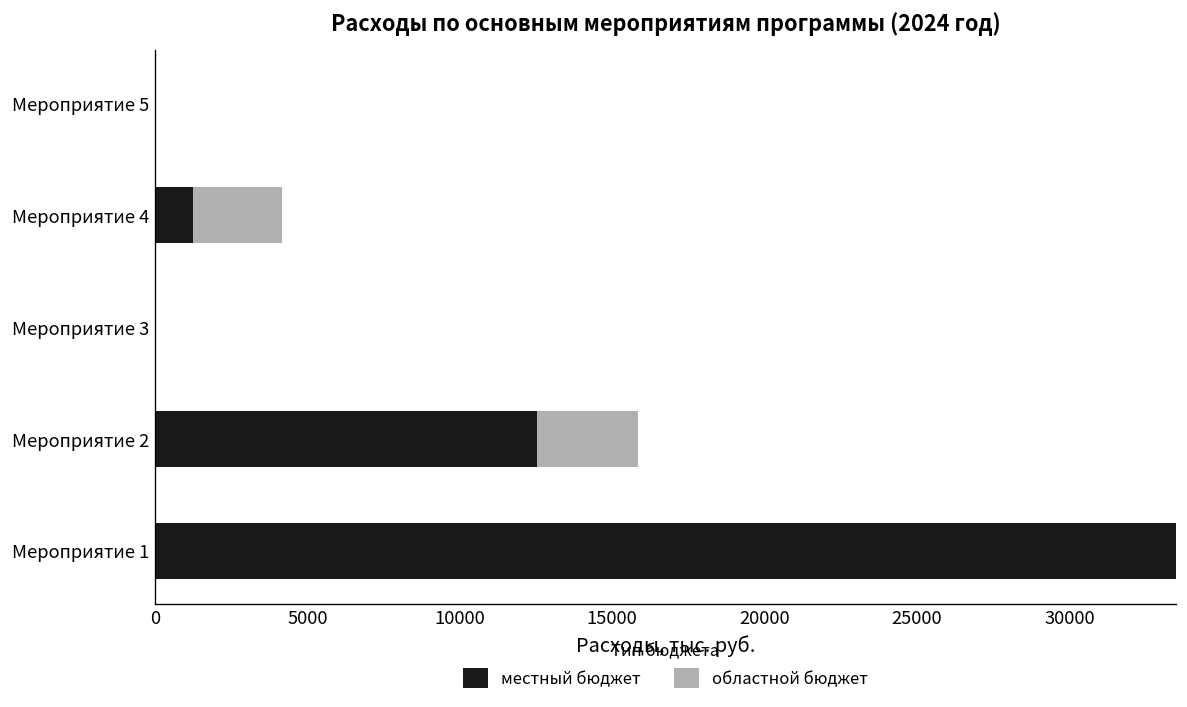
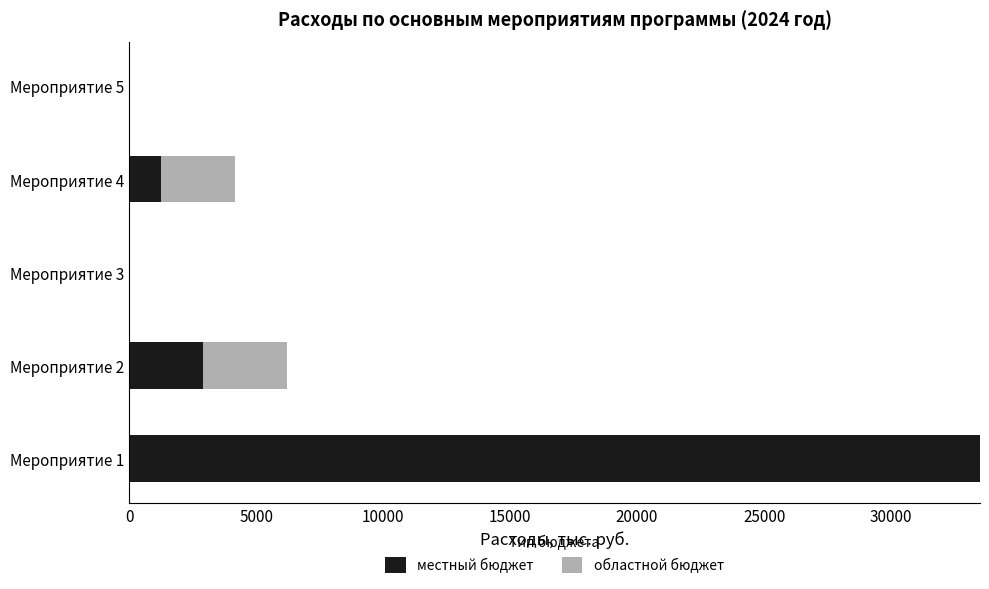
местный бюджет, Мероприятие 2: 12500 -> 2900
